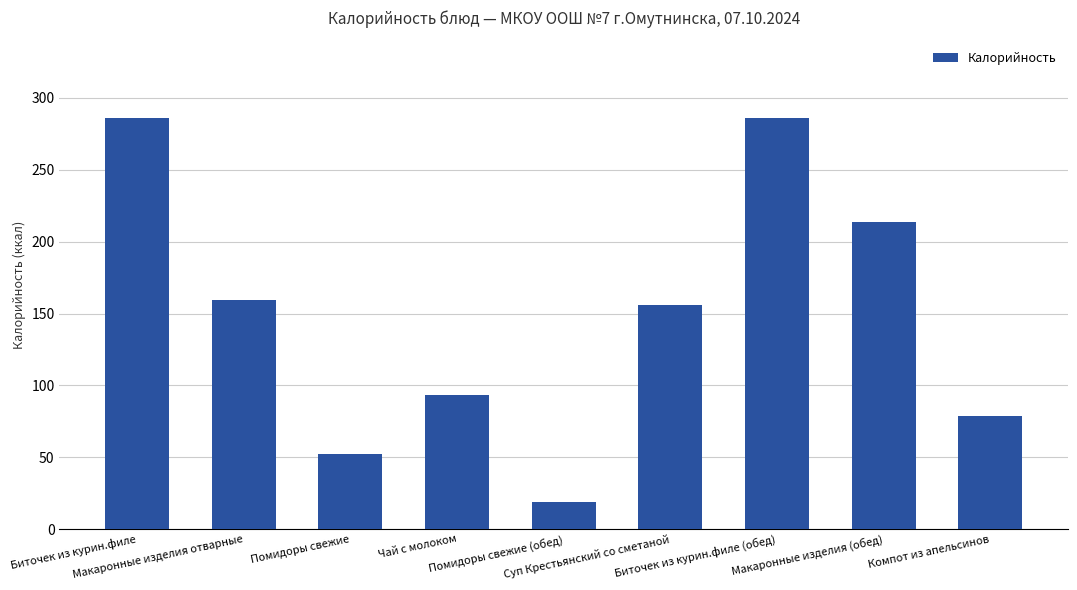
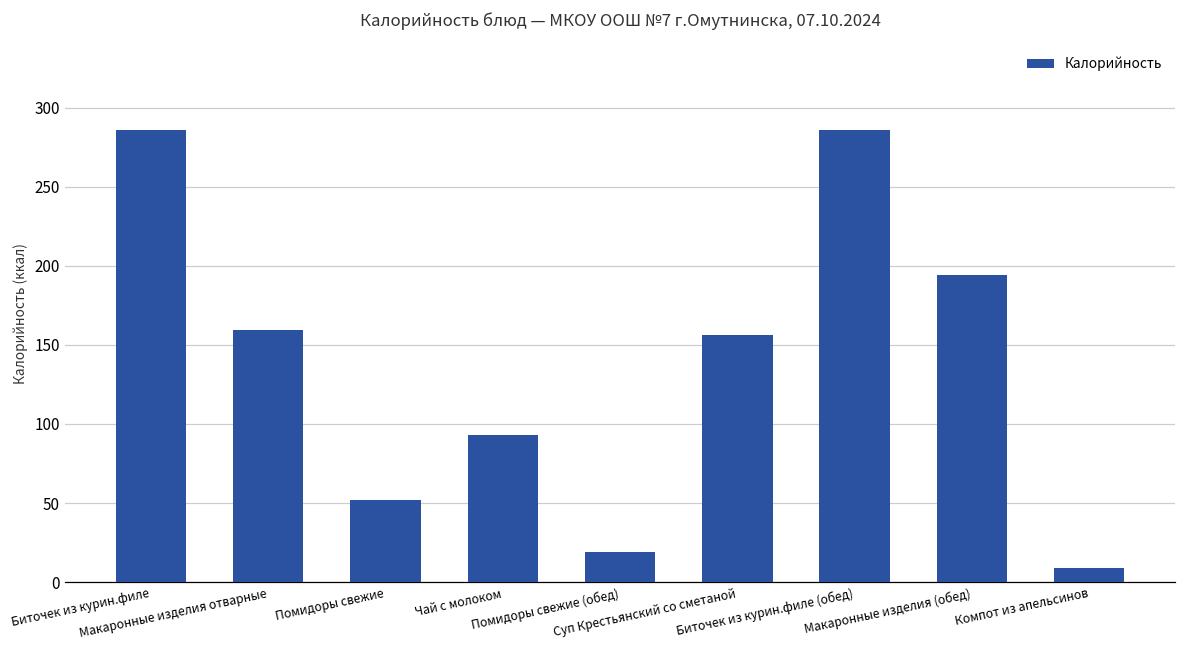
Макаронные изделия (обед): 214 -> 194
Компот из апельсинов: 79 -> 9
